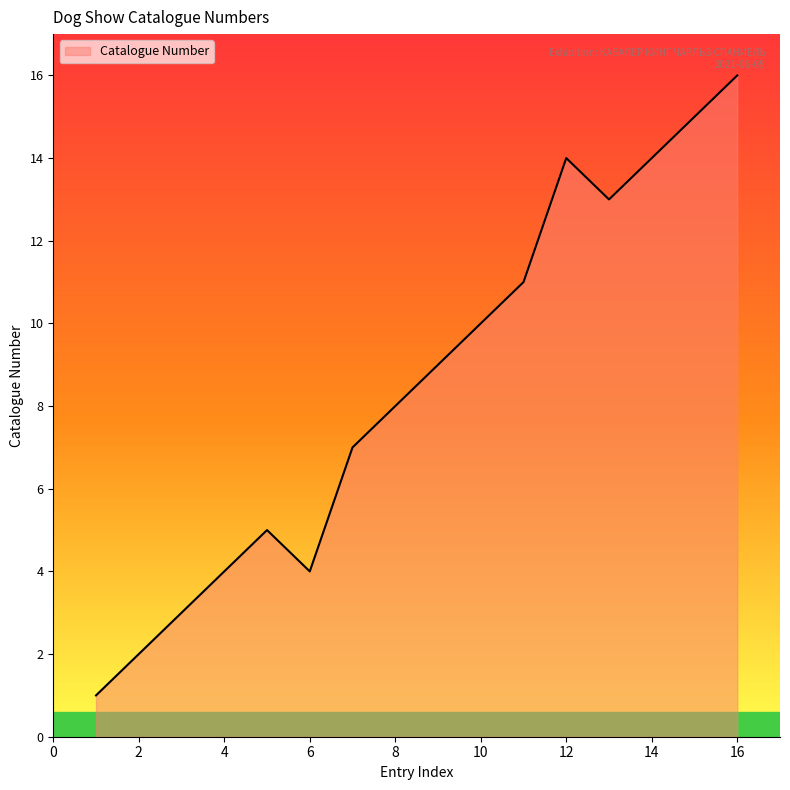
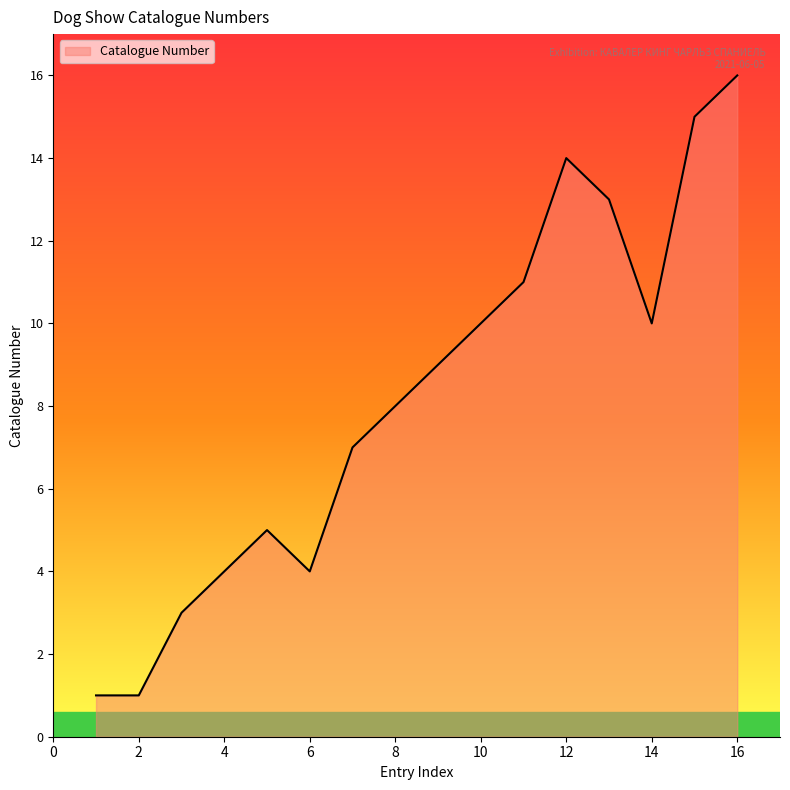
2: 2 -> 1
14: 14 -> 10
